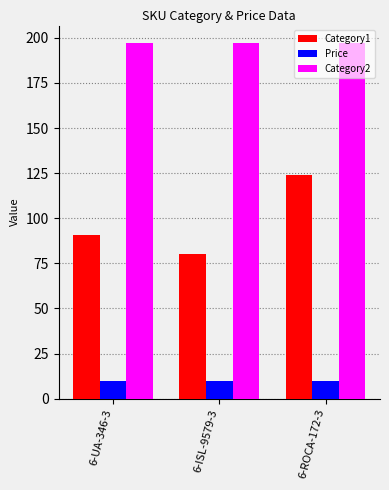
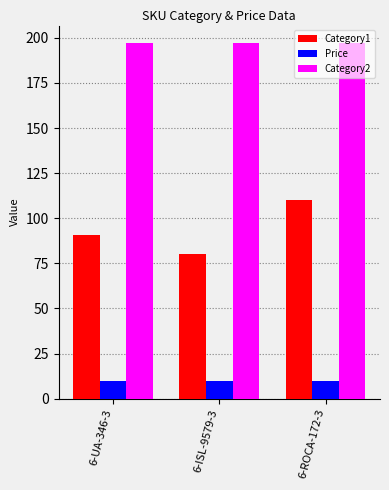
Category1, 6-ROCA-172-3: 124 -> 110
